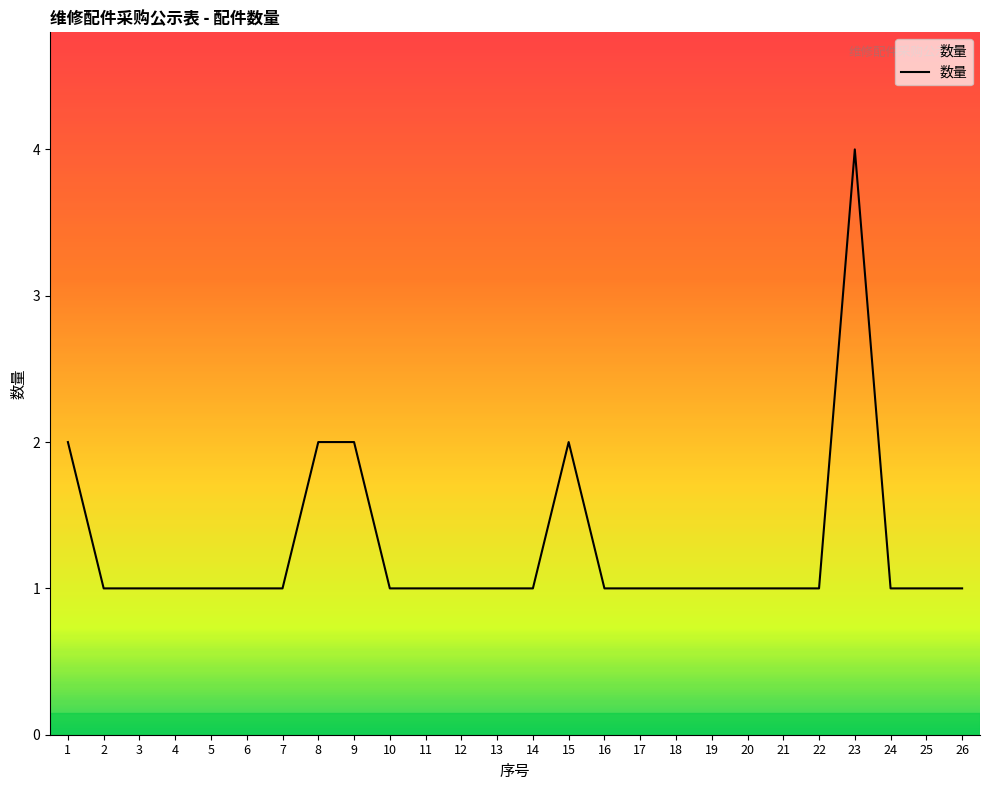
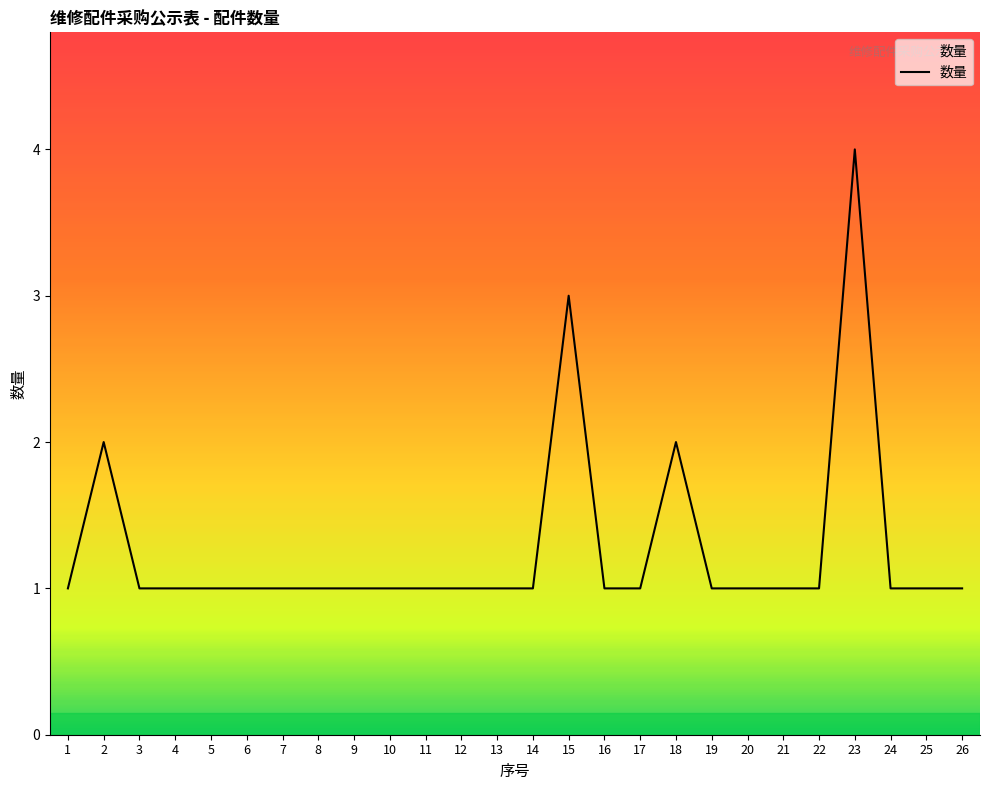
1: 2 -> 1
2: 1 -> 2
8: 2 -> 1
9: 2 -> 1
15: 2 -> 3
18: 1 -> 2
